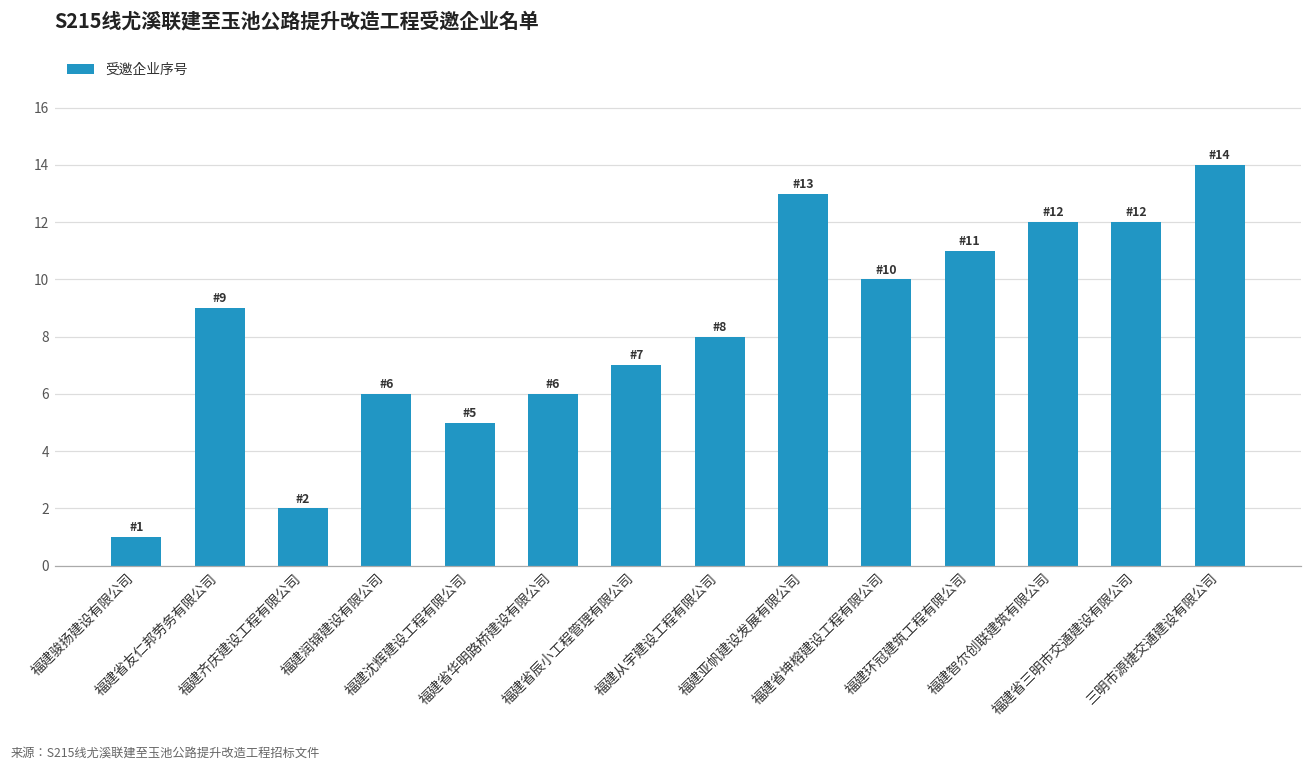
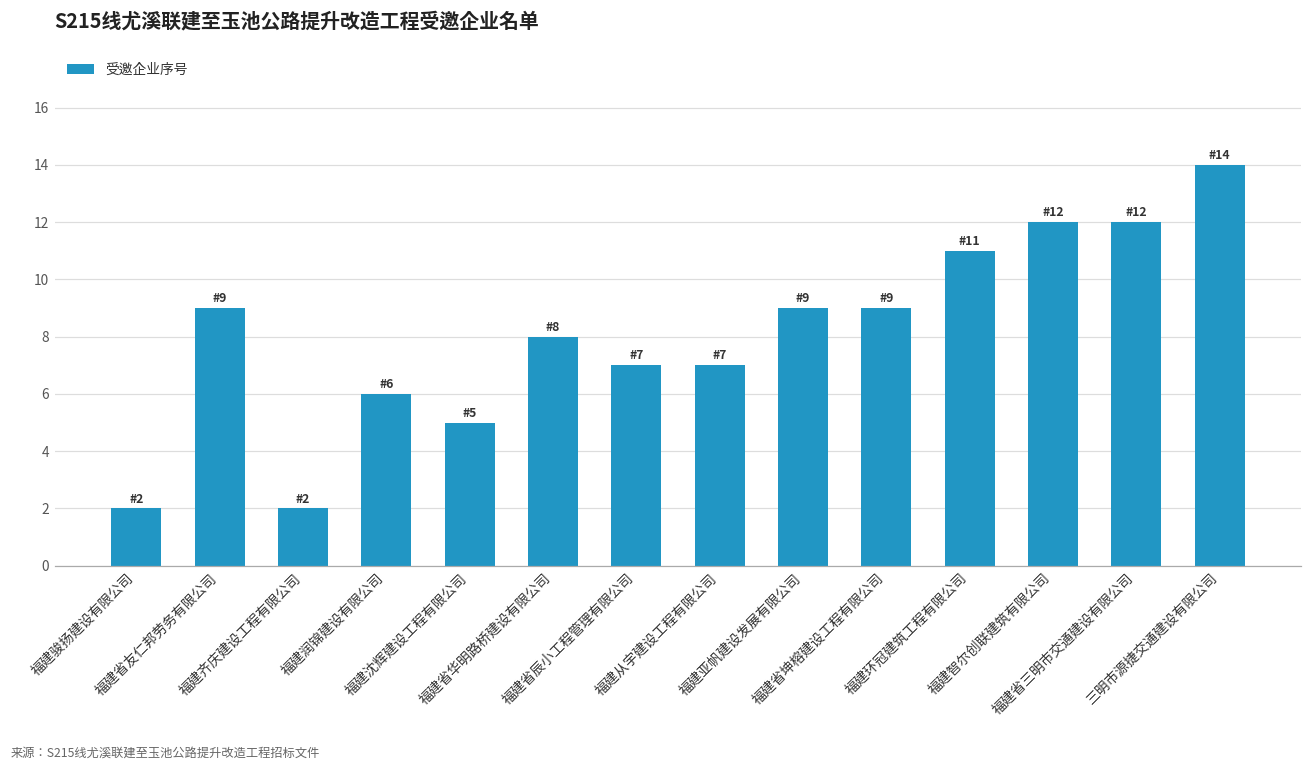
福建骏扬建设有限公司: 1 -> 2
福建省华明路桥建设有限公司: 6 -> 8
福建从宇建设工程有限公司: 8 -> 7
福建亚帆建设发展有限公司: 13 -> 9
福建省坤榕建设工程有限公司: 10 -> 9
